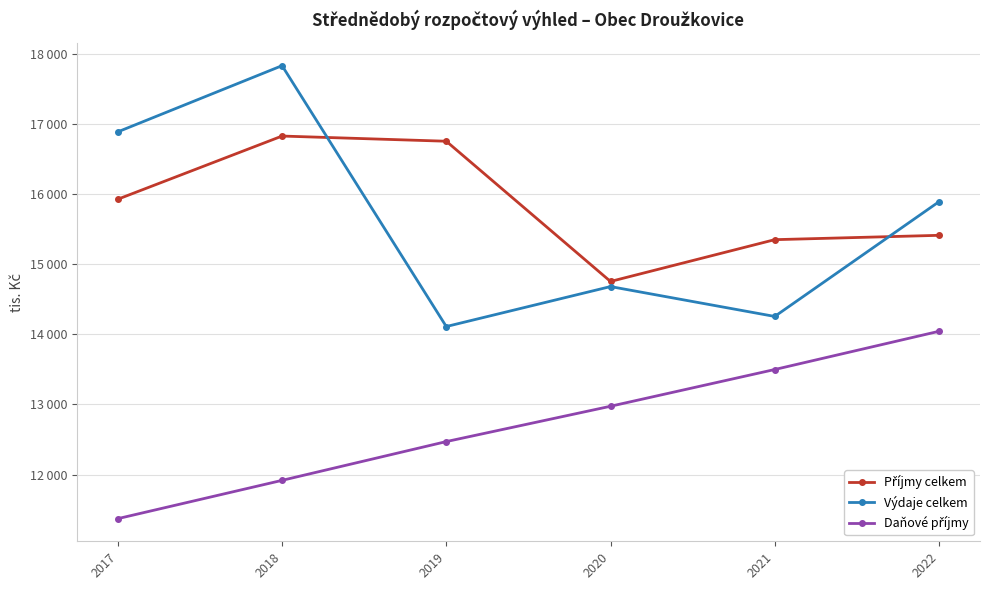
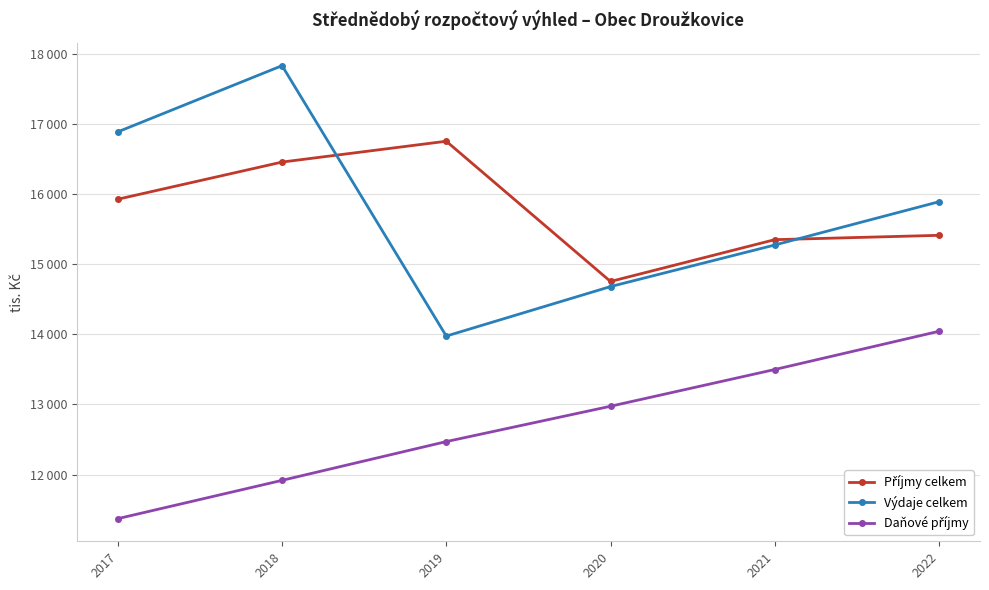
Příjmy celkem, 2018: 16800 -> 16500
Výdaje celkem, 2019: 14100 -> 14000
Výdaje celkem, 2021: 14300 -> 15300
